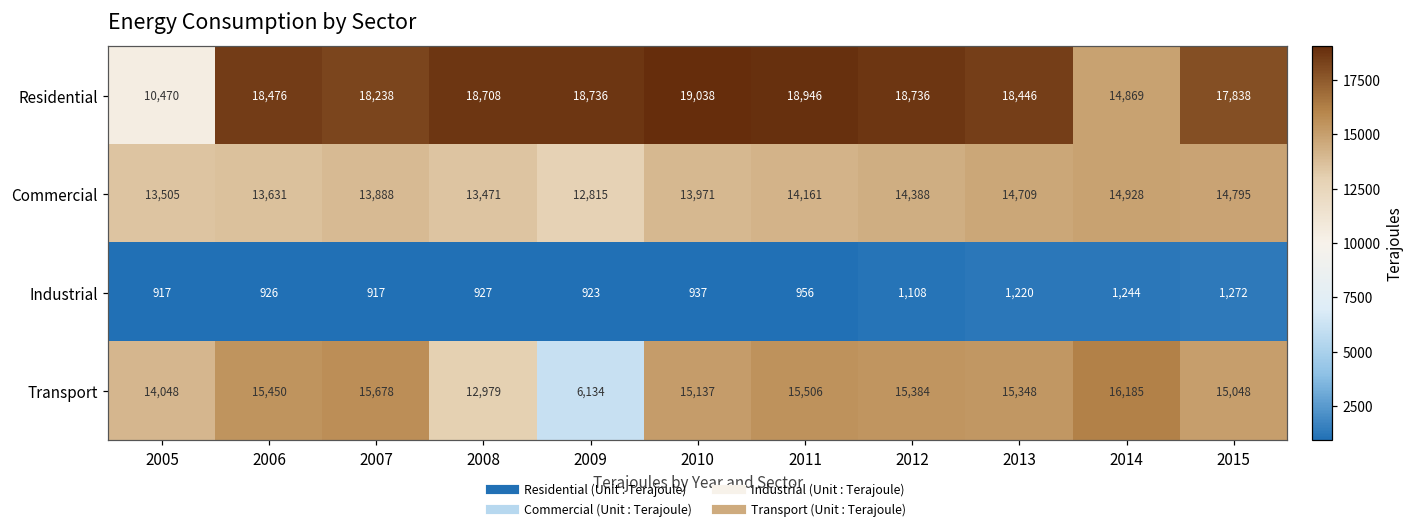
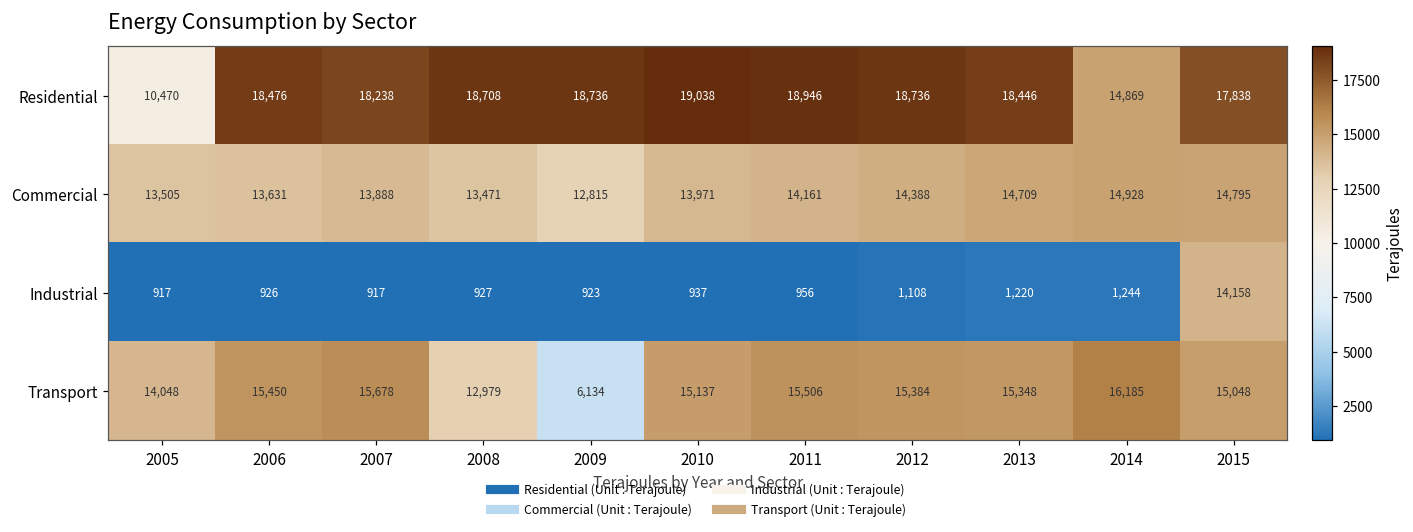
Industrial, 2015: 1,272 -> 14,158
